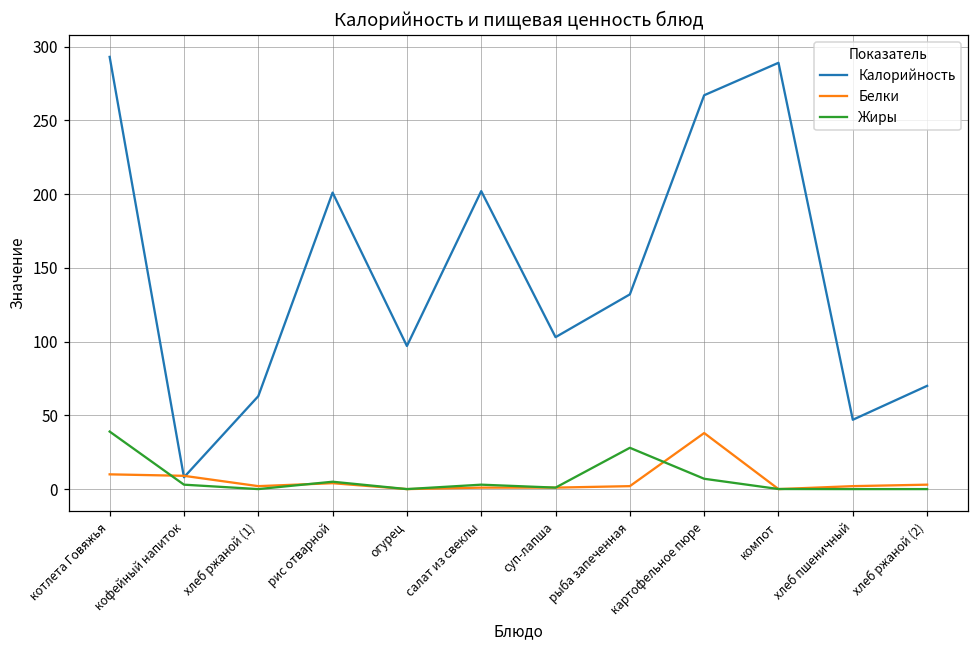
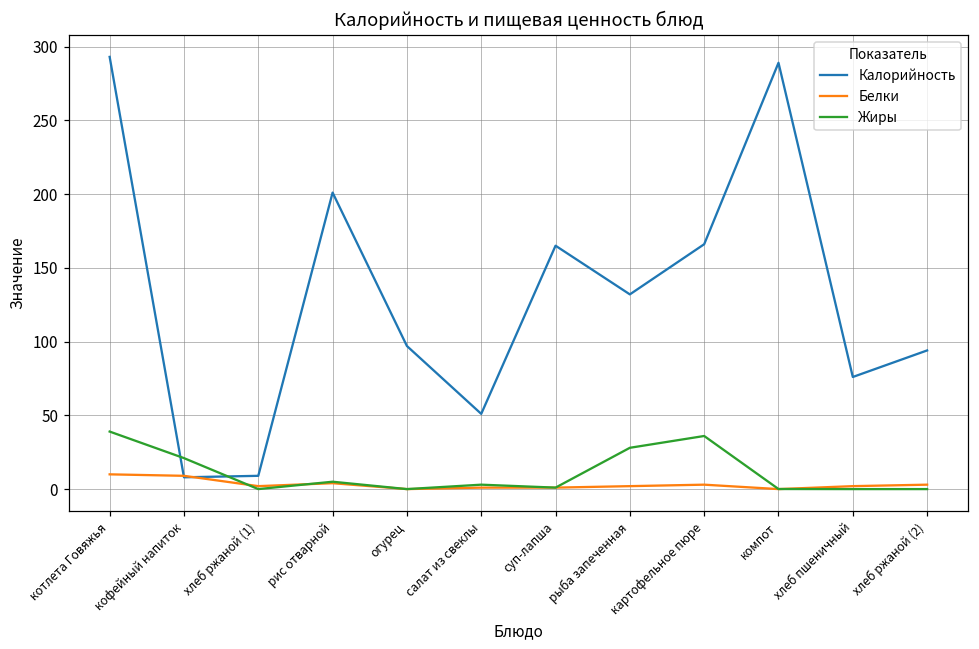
Жиры, кофейный напиток: 3 -> 21
Калорийность, хлеб ржаной (1): 63 -> 9
Калорийность, салат из свеклы: 202 -> 51
Калорийность, суп-лапша: 103 -> 165
Калорийность, картофельное пюре: 267 -> 166
Белки, картофельное пюре: 38 -> 3
Жиры, картофельное пюре: 7 -> 36
Калорийность, хлеб пшеничный: 47 -> 76
Калорийность, хлеб ржаной (2): 70 -> 94
